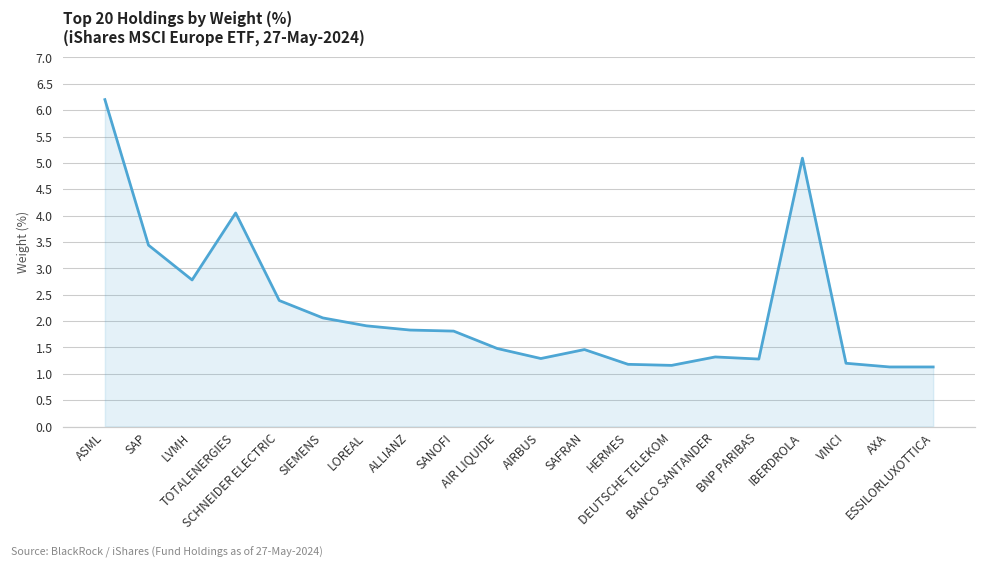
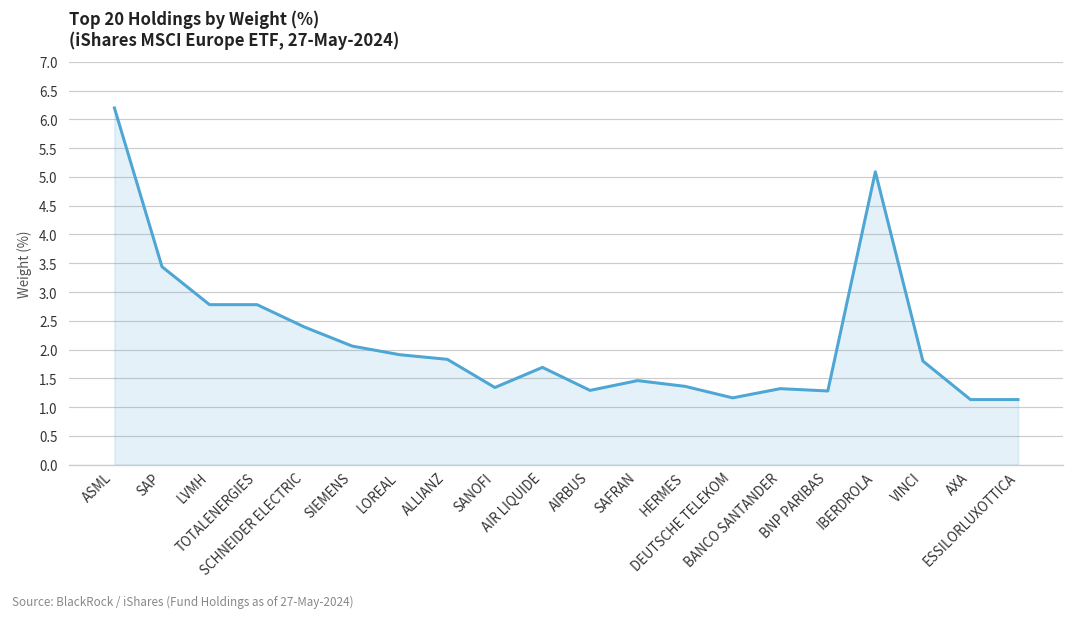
TOTALENERGIES: 4.1 -> 2.8
SANOFI: 1.8 -> 1.3
AIR LIQUIDE: 1.5 -> 1.7
HERMES: 1.2 -> 1.4
VINCI: 1.2 -> 1.8
